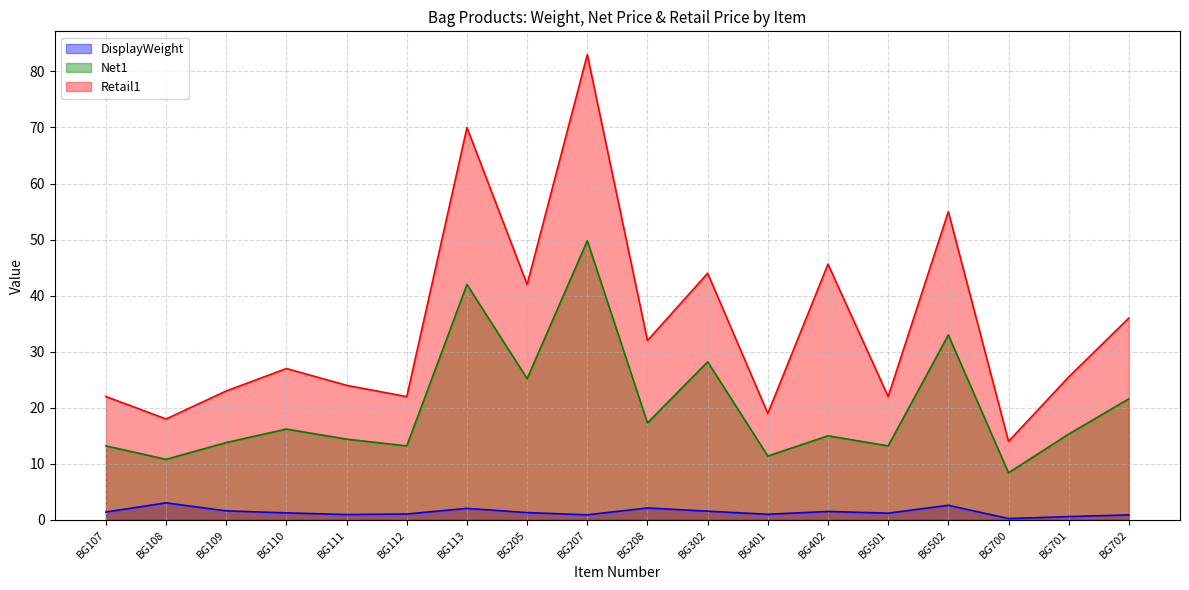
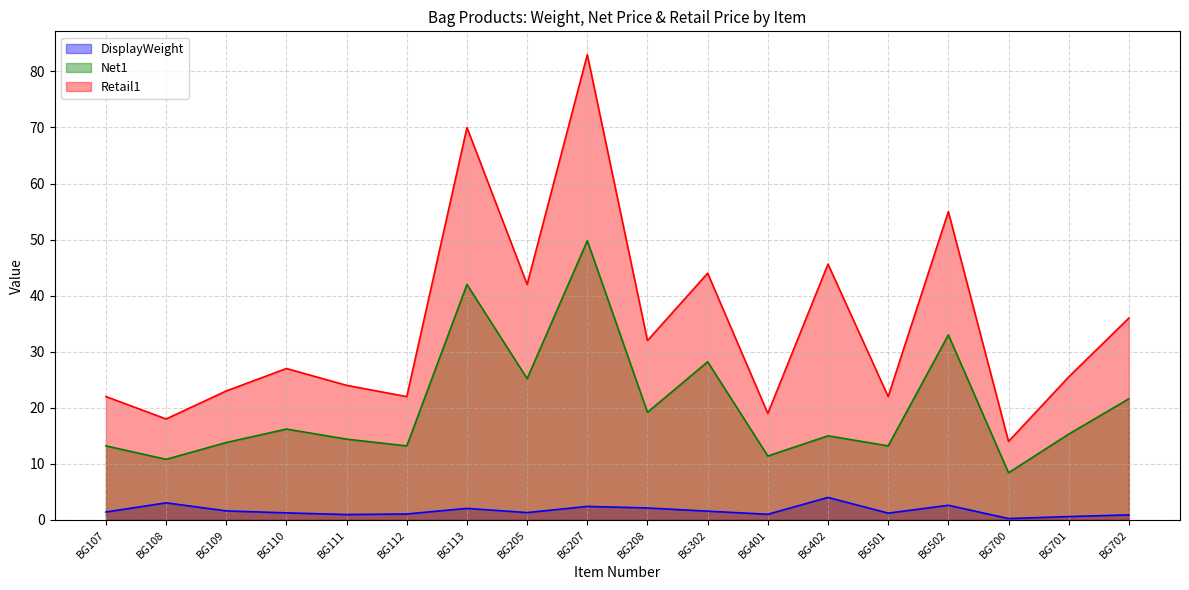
DisplayWeight, BG207: 1 -> 2
Net1, BG208: 17 -> 19
DisplayWeight, BG402: 2 -> 4
